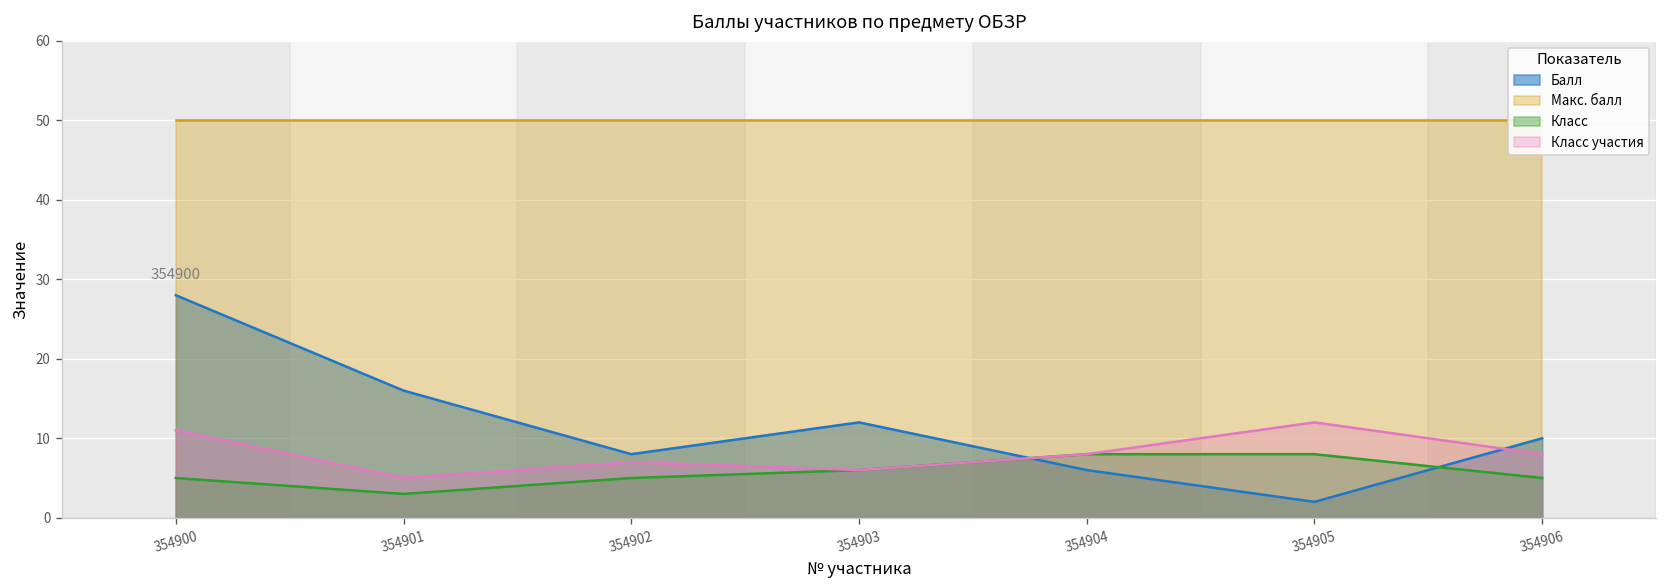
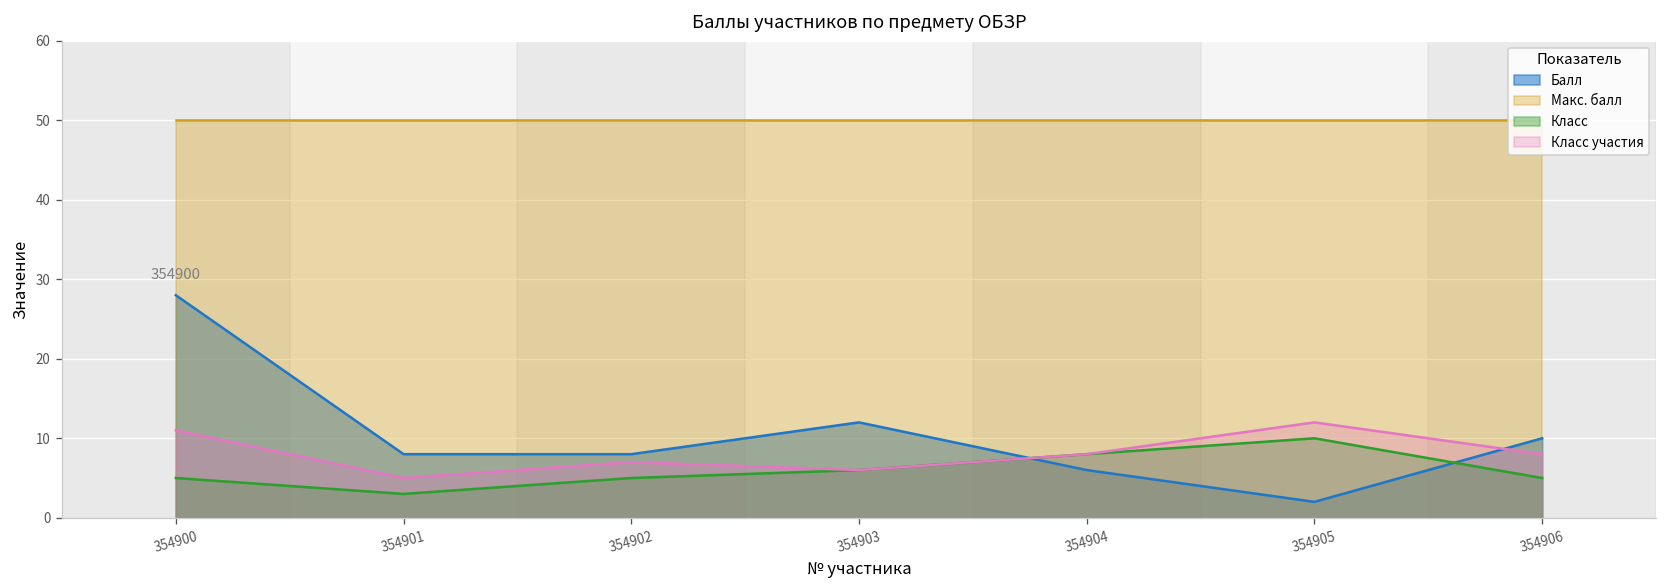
Балл, 354901: 16 -> 8
Класс, 354905: 8 -> 10
